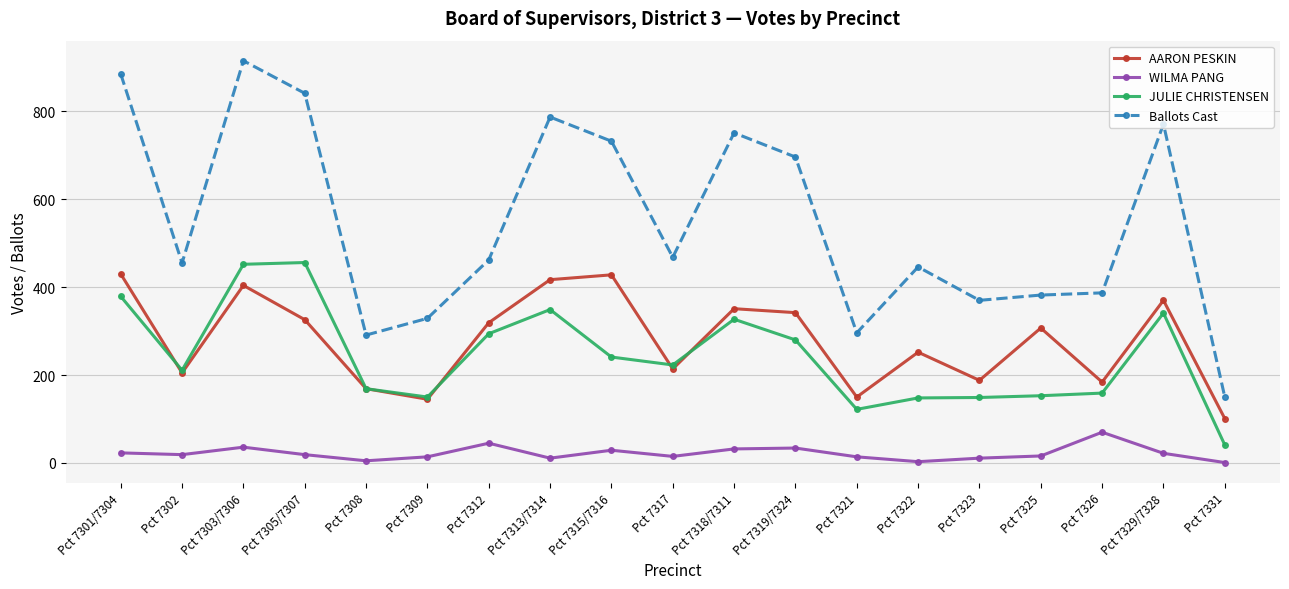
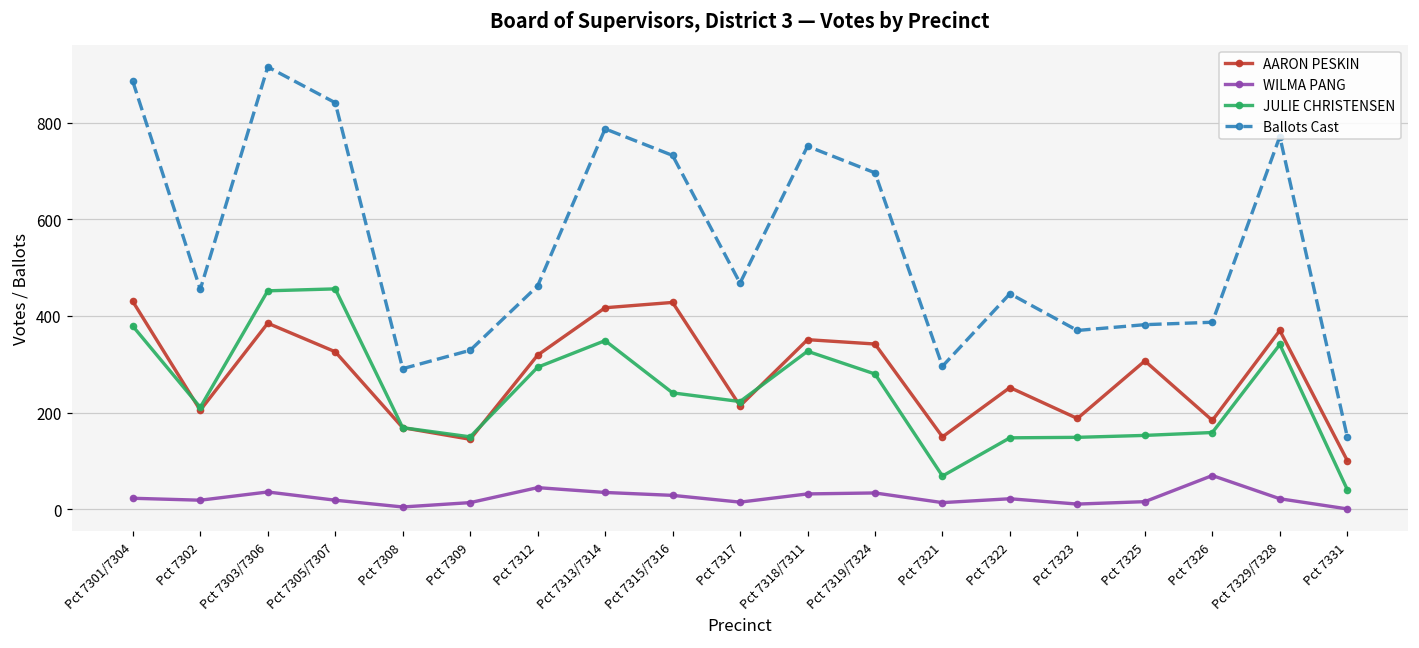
AARON PESKIN, Pct 7303/7306: 400 -> 390
WILMA PANG, Pct 7313/7314: 10 -> 40
JULIE CHRISTENSEN, Pct 7321: 120 -> 70
WILMA PANG, Pct 7322: 0 -> 20
